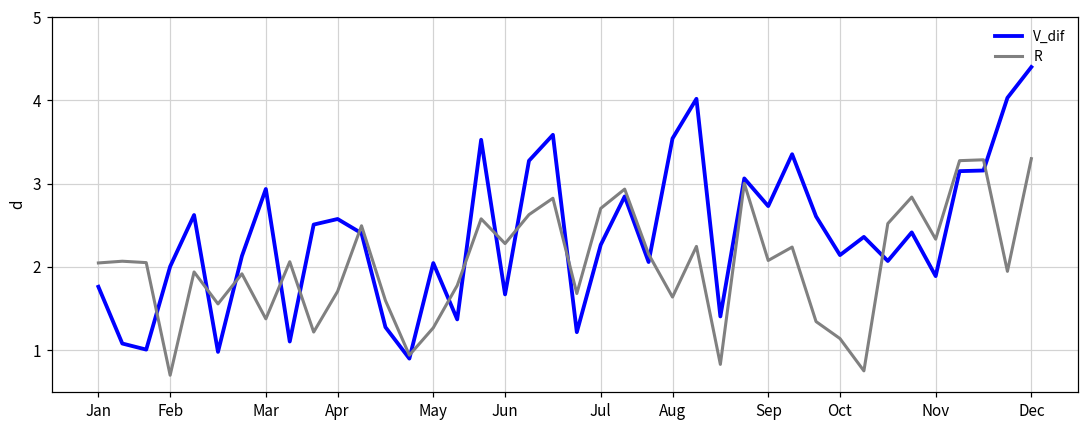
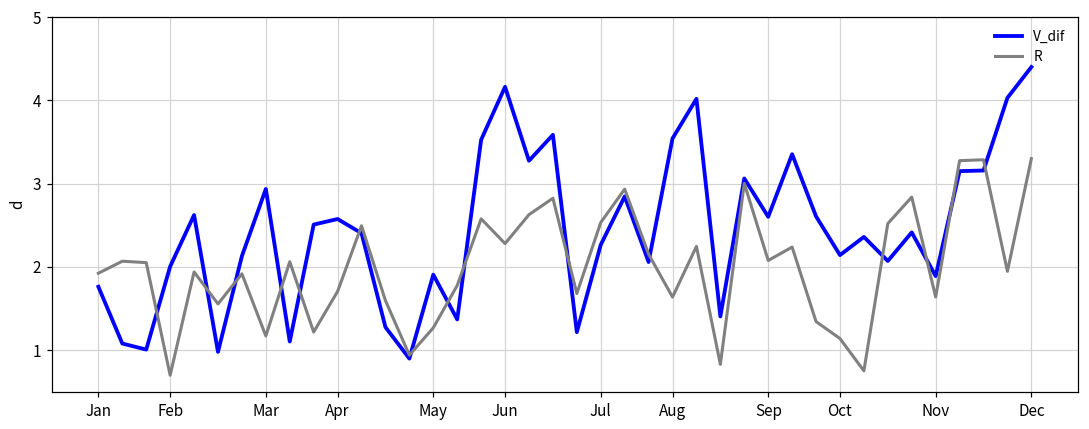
R, Jan: 2.0 -> 1.9
R, Mar: 1.4 -> 1.2
V_dif, May: 2.0 -> 1.9
V_dif, Jun: 1.7 -> 4.2
R, Jul: 2.7 -> 2.5
V_dif, Sep: 2.7 -> 2.6
R, Nov: 2.3 -> 1.6
